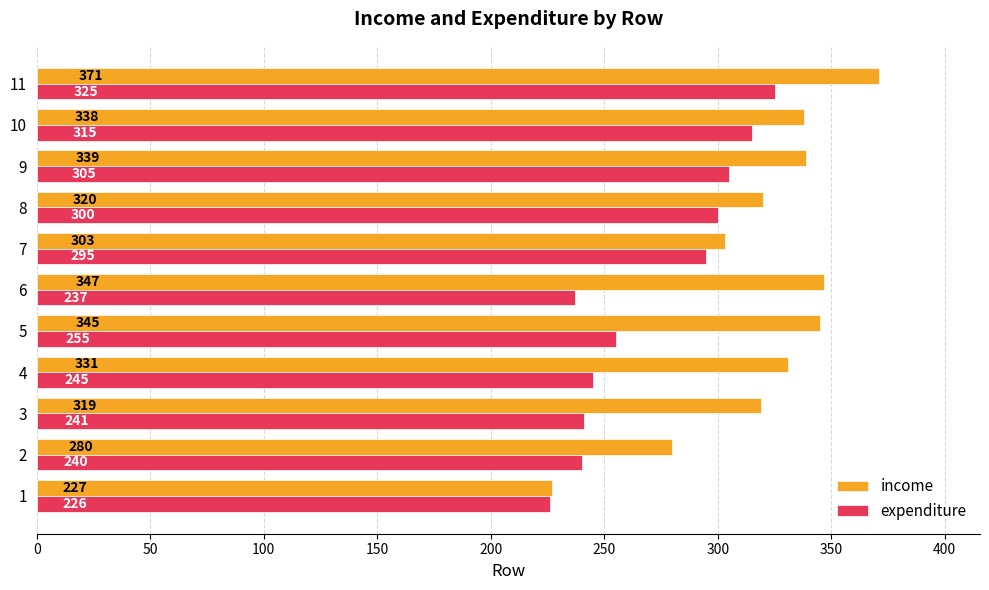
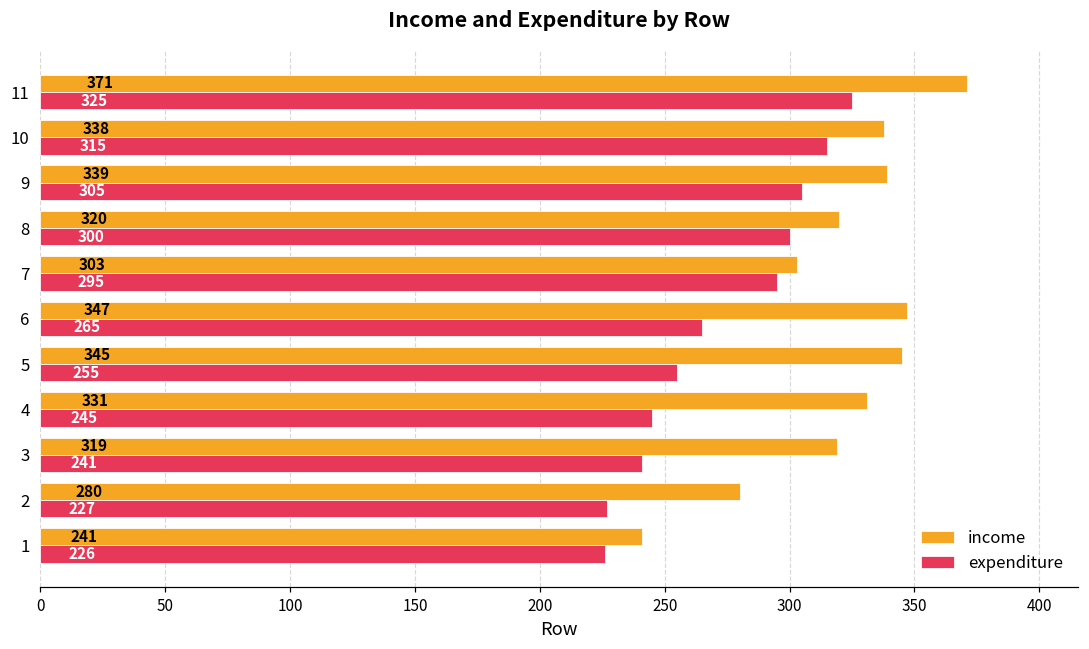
expenditure, 6: 237 -> 265
expenditure, 2: 240 -> 227
income, 1: 227 -> 241
